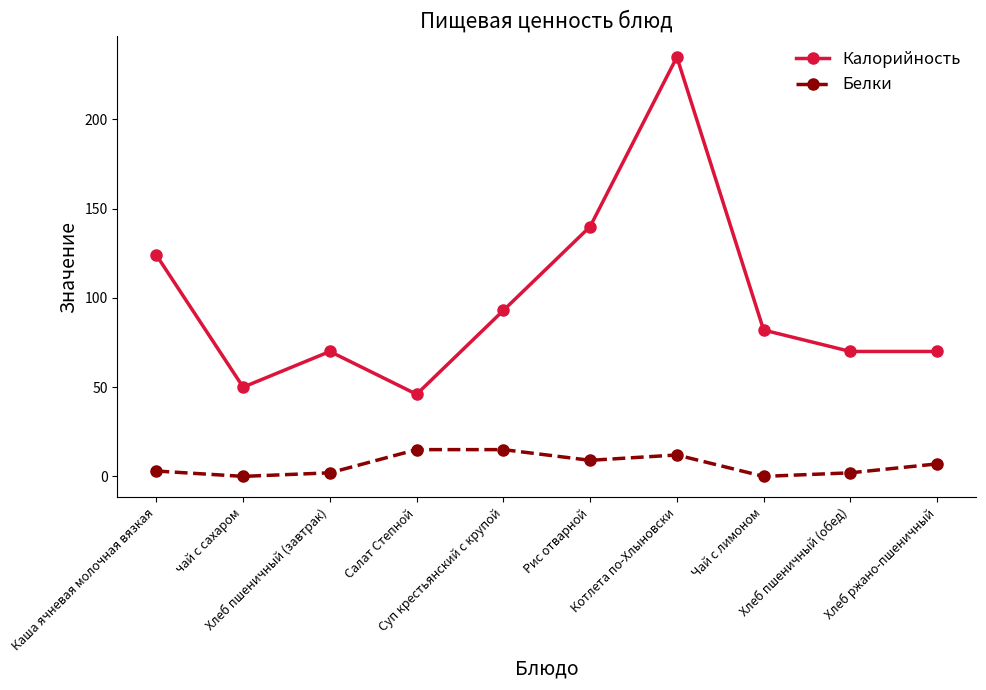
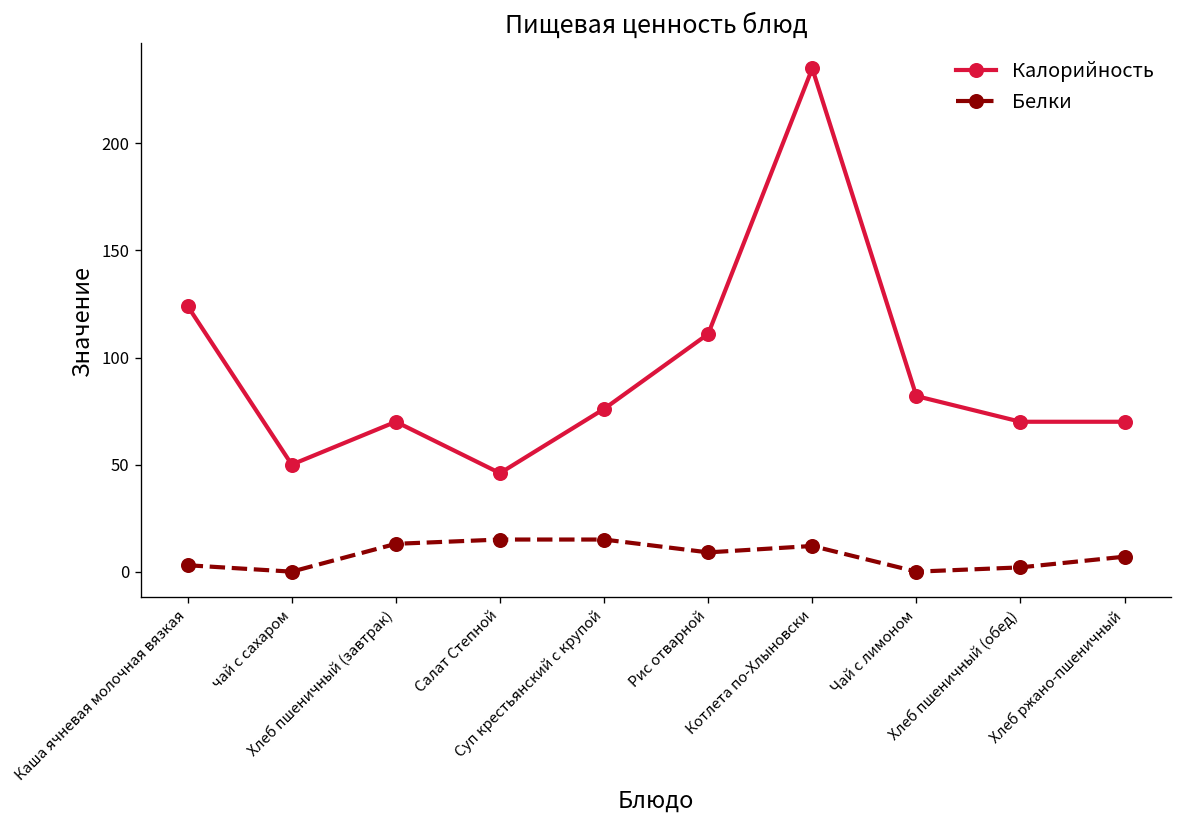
Белки, Хлеб пшеничный (завтрак): 2 -> 13
Калорийность, Суп крестьянский с крупой: 93 -> 76
Калорийность, Рис отварной: 140 -> 111
